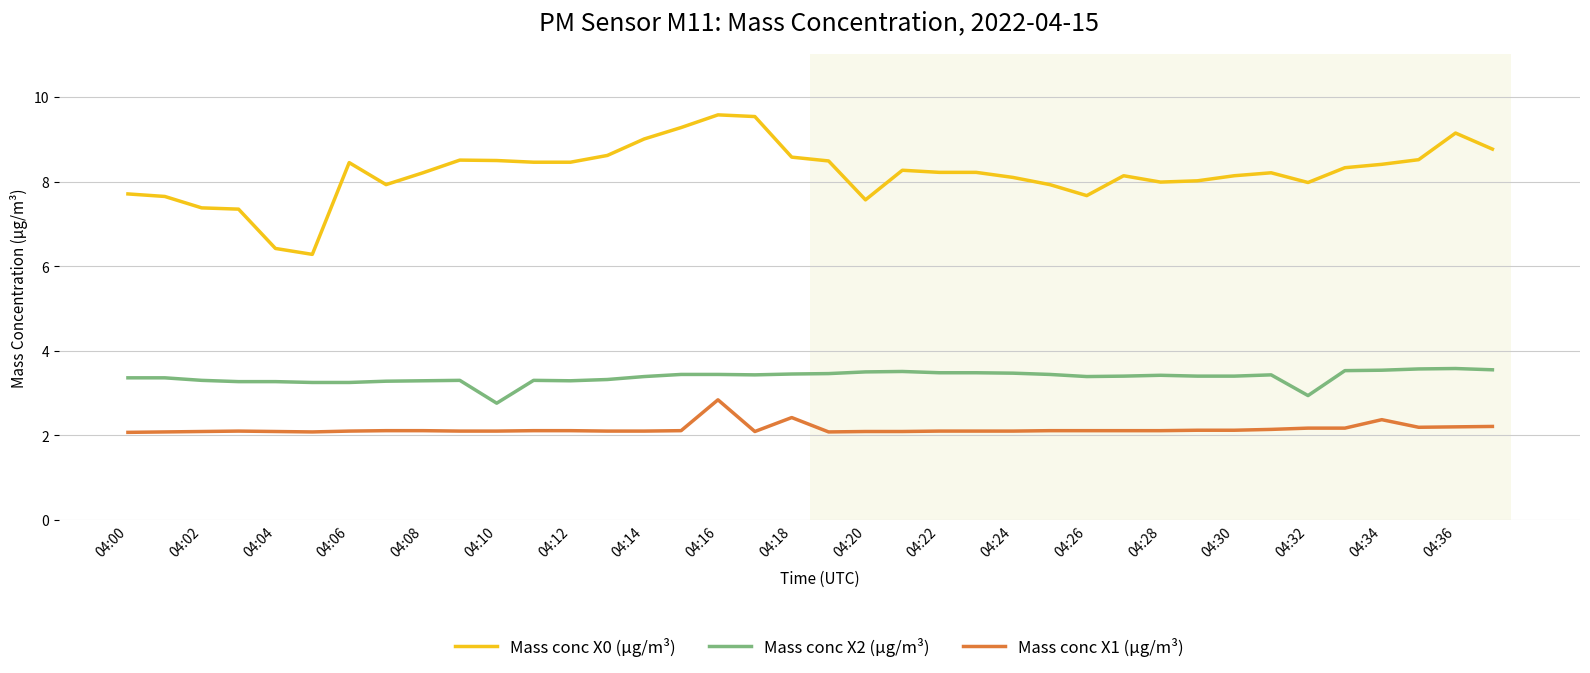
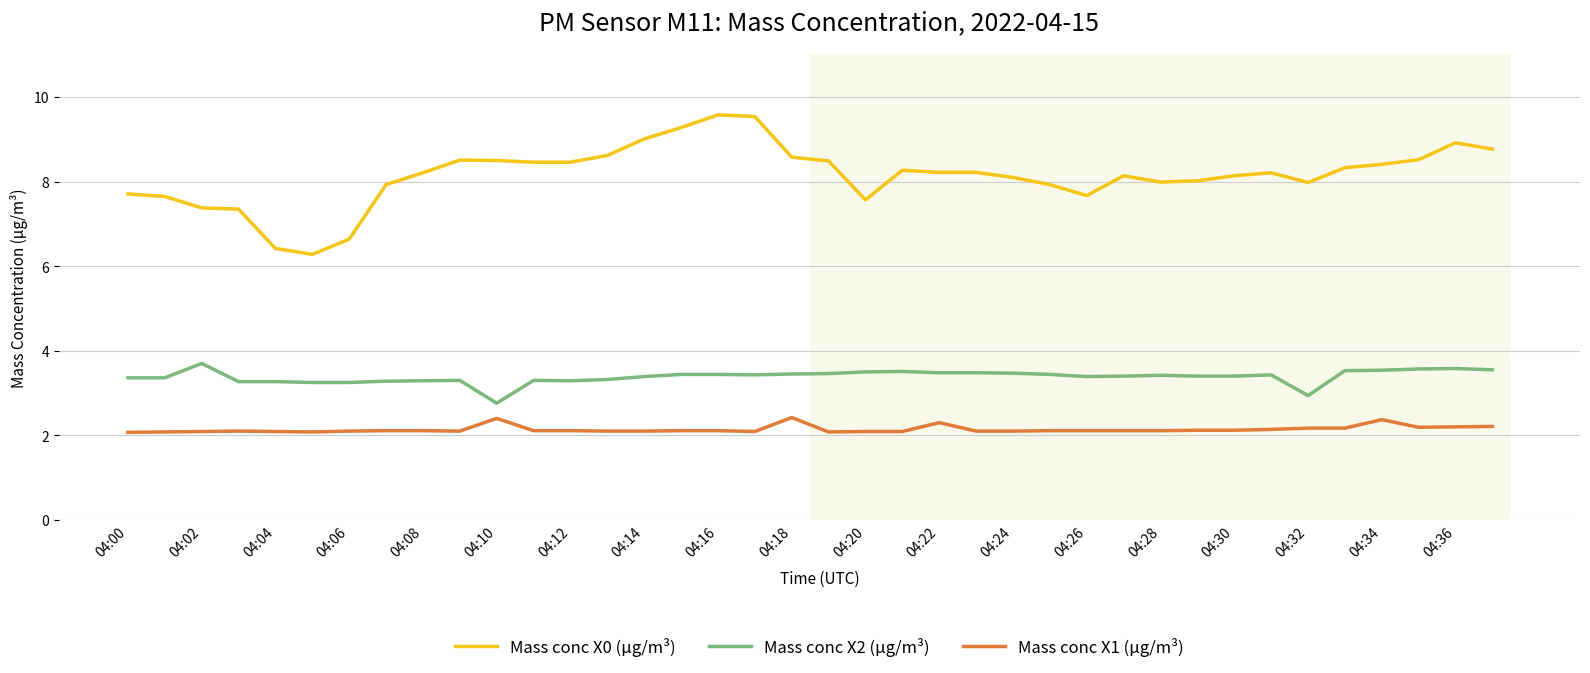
Mass conc X2 (μg/m³), 04:02: 3.3 -> 3.7
Mass conc X0 (μg/m³), 04:06: 8.5 -> 6.6
Mass conc X1 (μg/m³), 04:10: 2.1 -> 2.4
Mass conc X1 (μg/m³), 04:16: 2.8 -> 2.1
Mass conc X1 (μg/m³), 04:22: 2.1 -> 2.3
Mass conc X0 (μg/m³), 04:36: 9.2 -> 8.9
